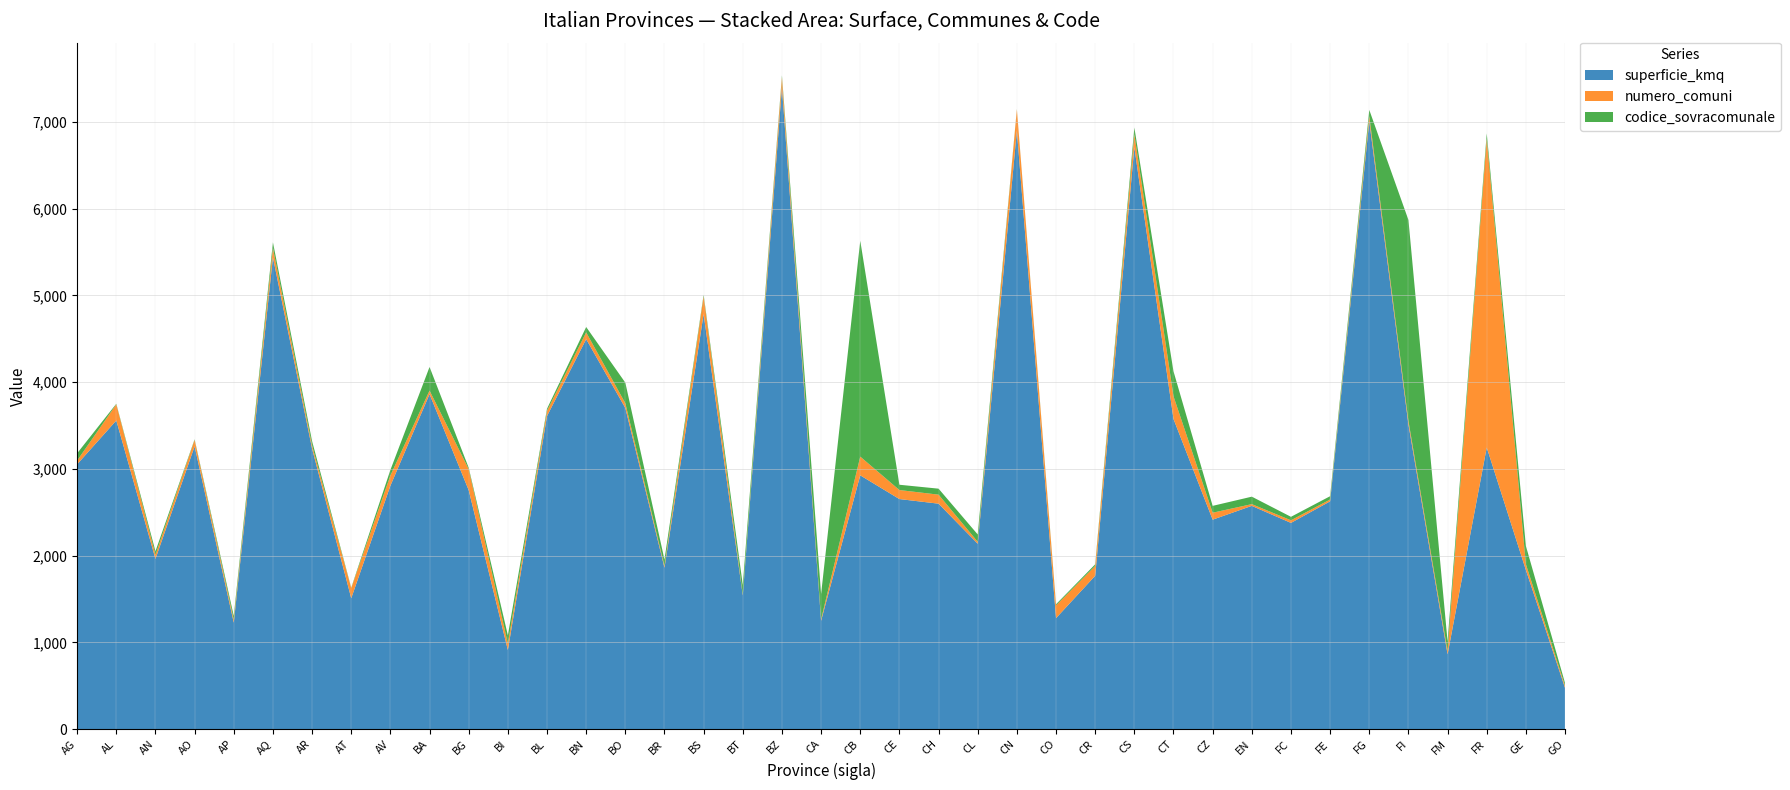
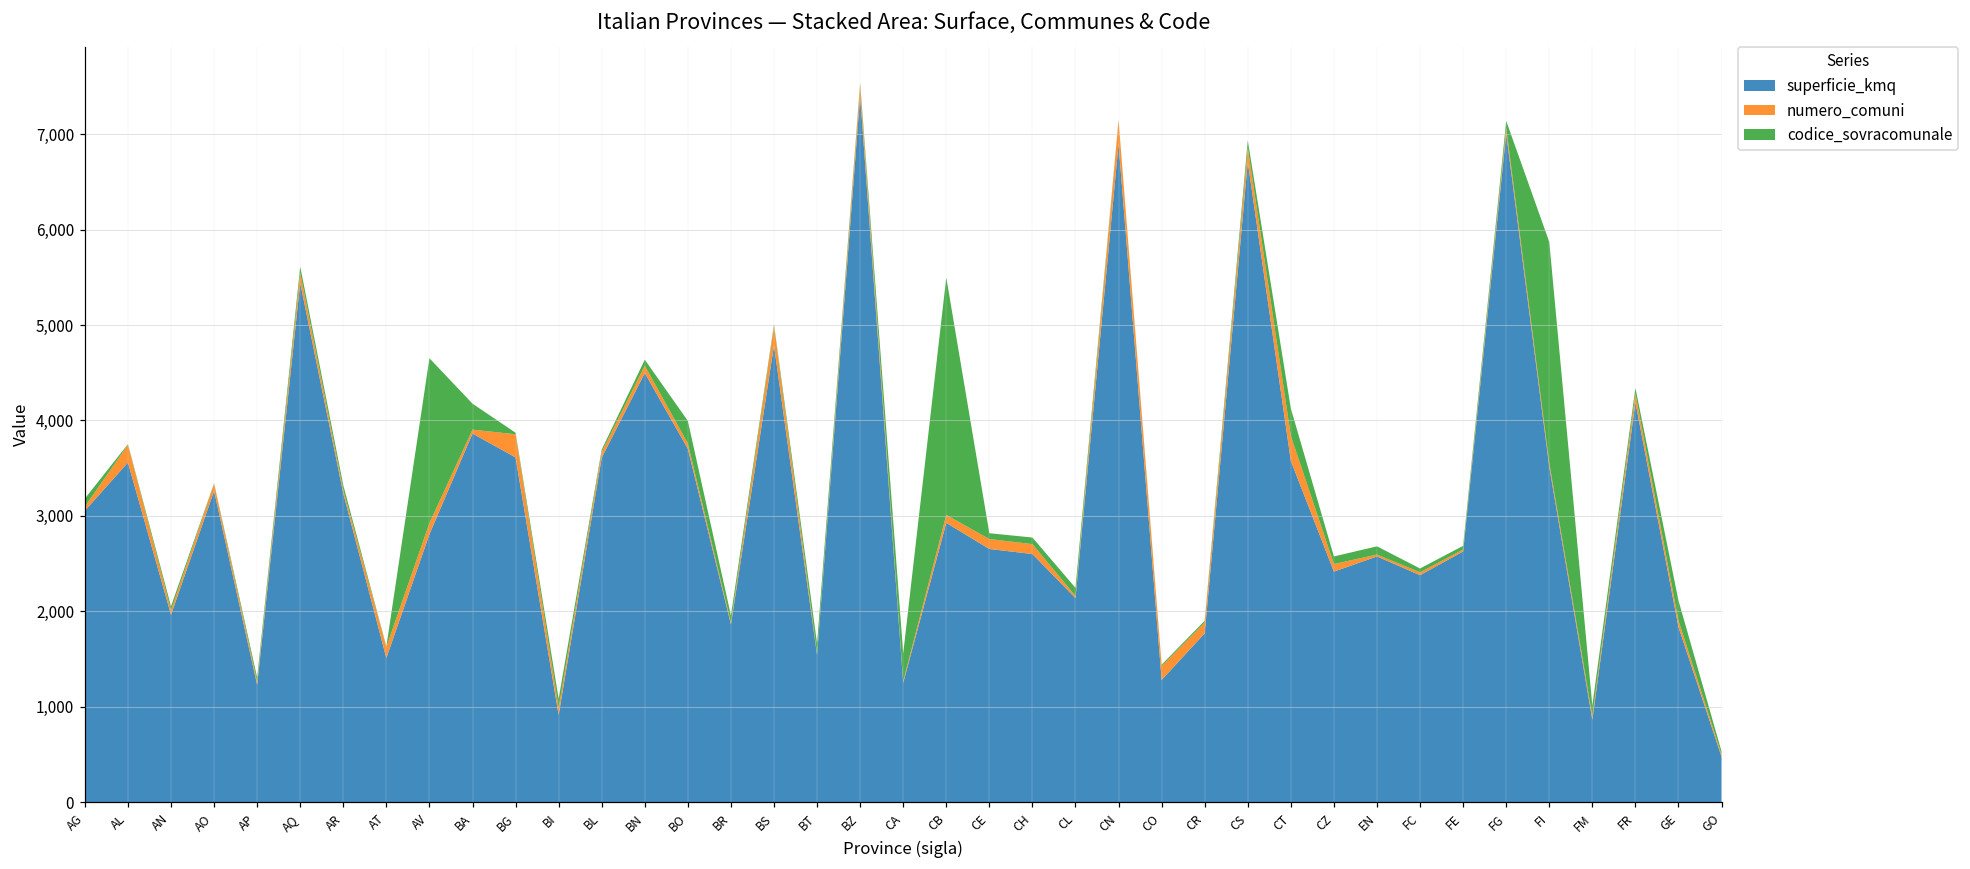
codice_sovracomunale, AV: 100 -> 1,700
superficie_kmq, BG: 2,800 -> 3,600
numero_comuni, CB: 200 -> 100
superficie_kmq, FR: 3,200 -> 4,200
numero_comuni, FR: 3,600 -> 100
